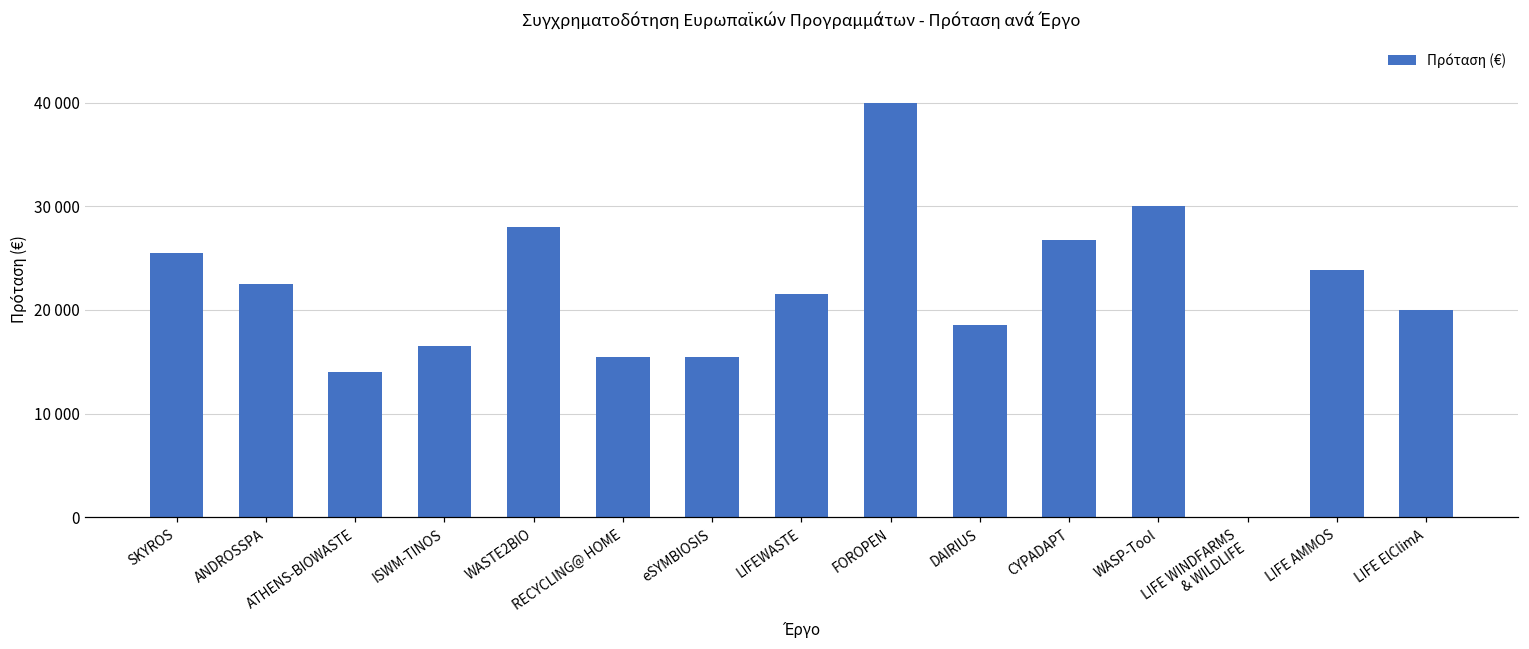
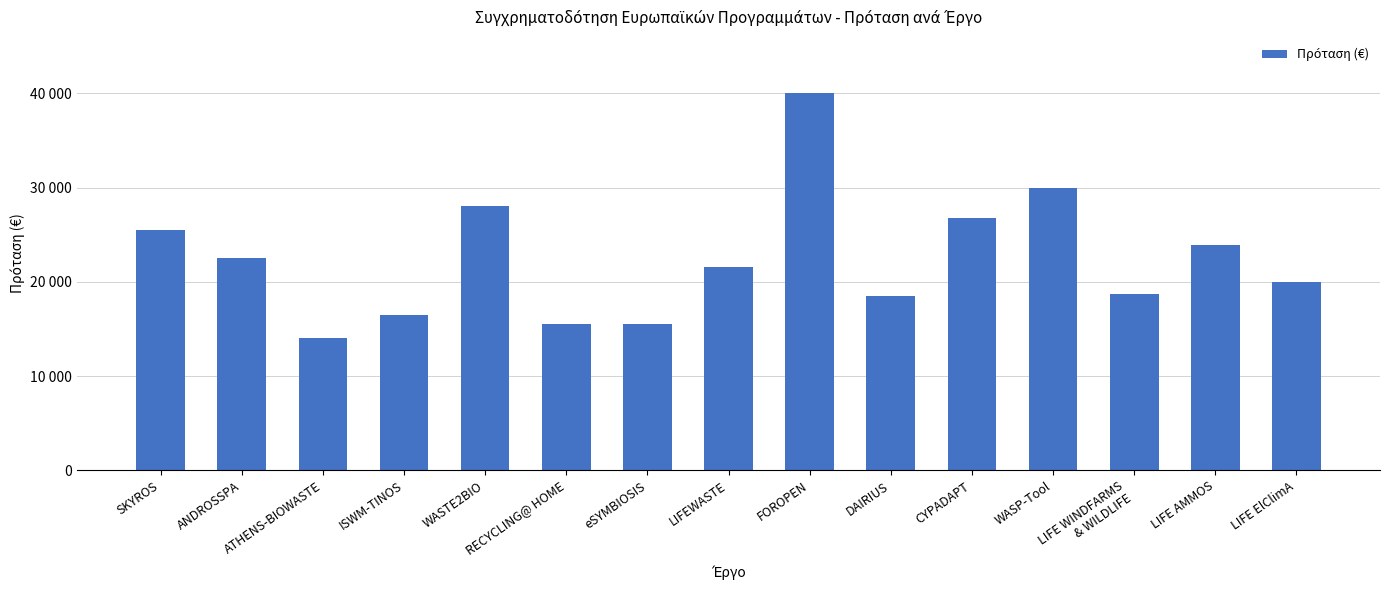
LIFE WINDFARMS & WILDLIFE: 0 -> 19000
